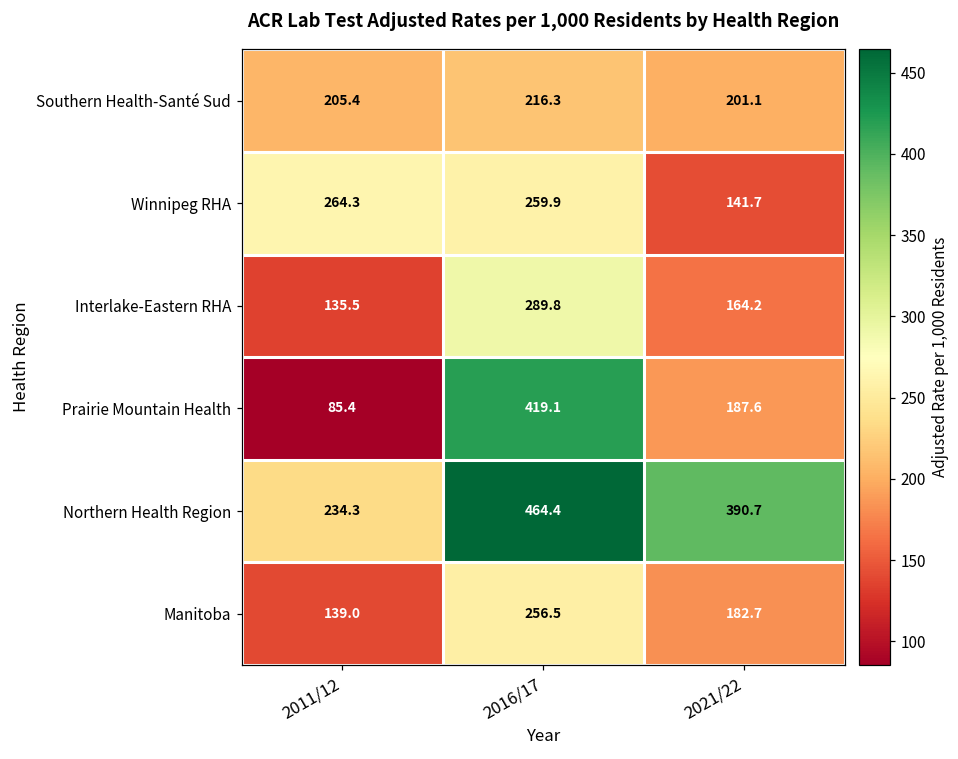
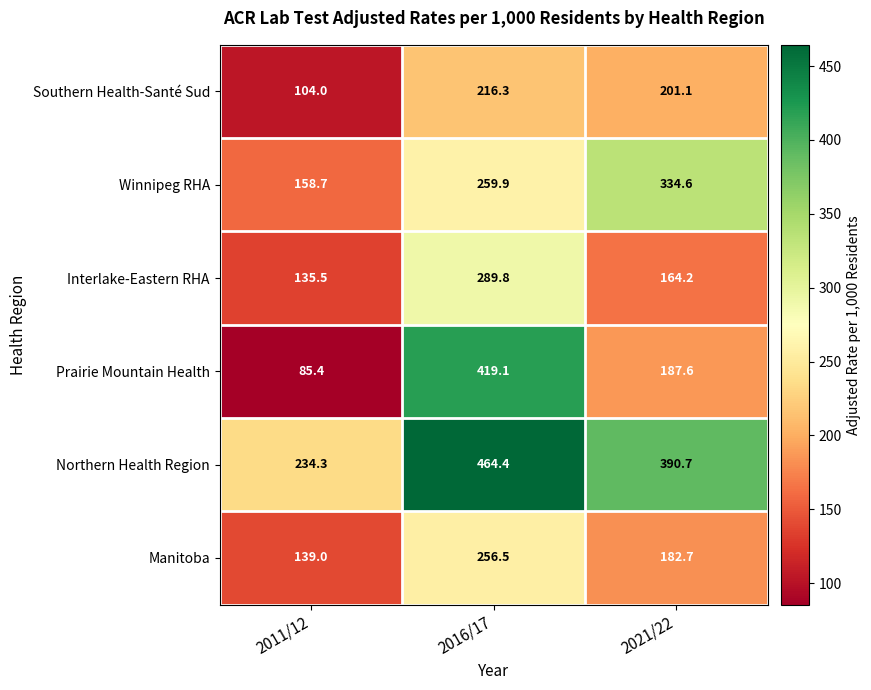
Southern Health-Santé Sud, 2011/12: 205.4 -> 104.0
Winnipeg RHA, 2011/12: 264.3 -> 158.7
Winnipeg RHA, 2021/22: 141.7 -> 334.6
